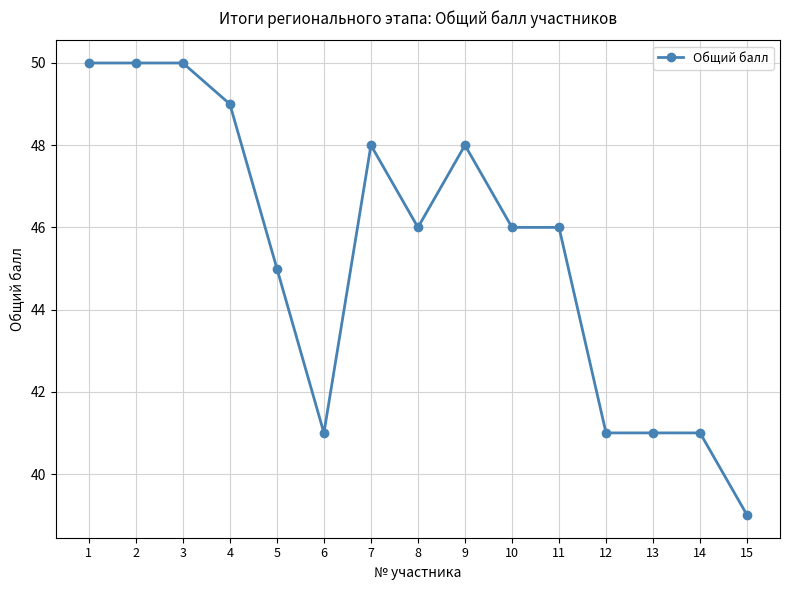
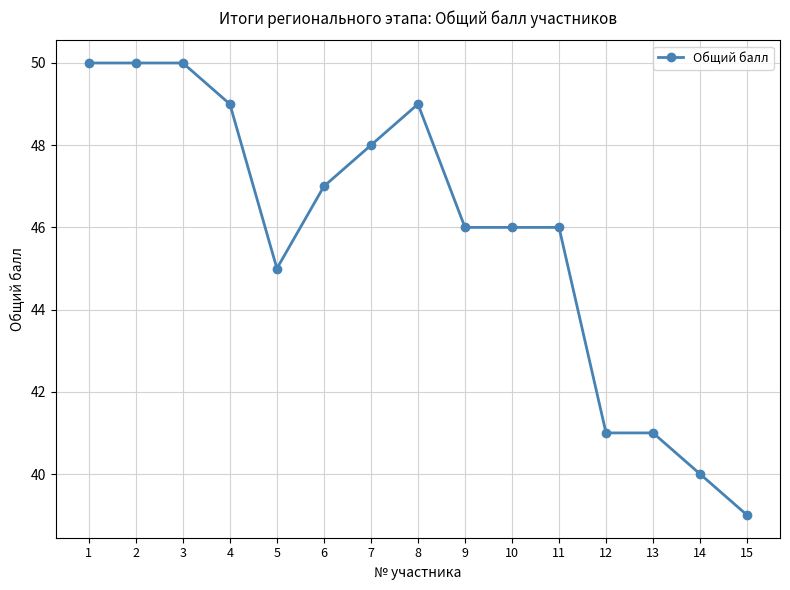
6: 41 -> 47
8: 46 -> 49
9: 48 -> 46
14: 41 -> 40
